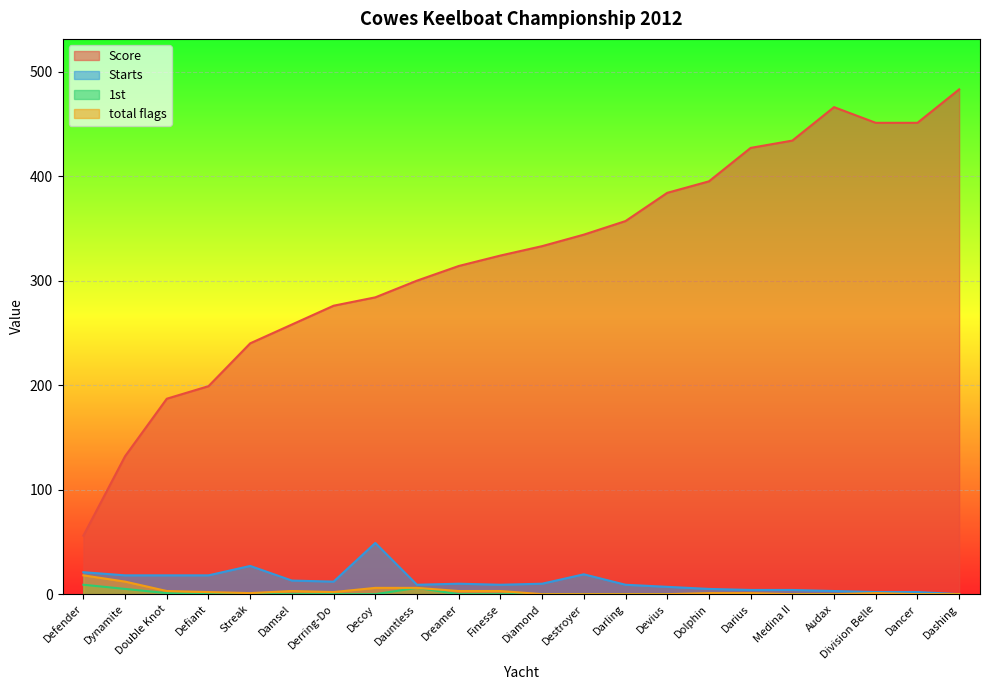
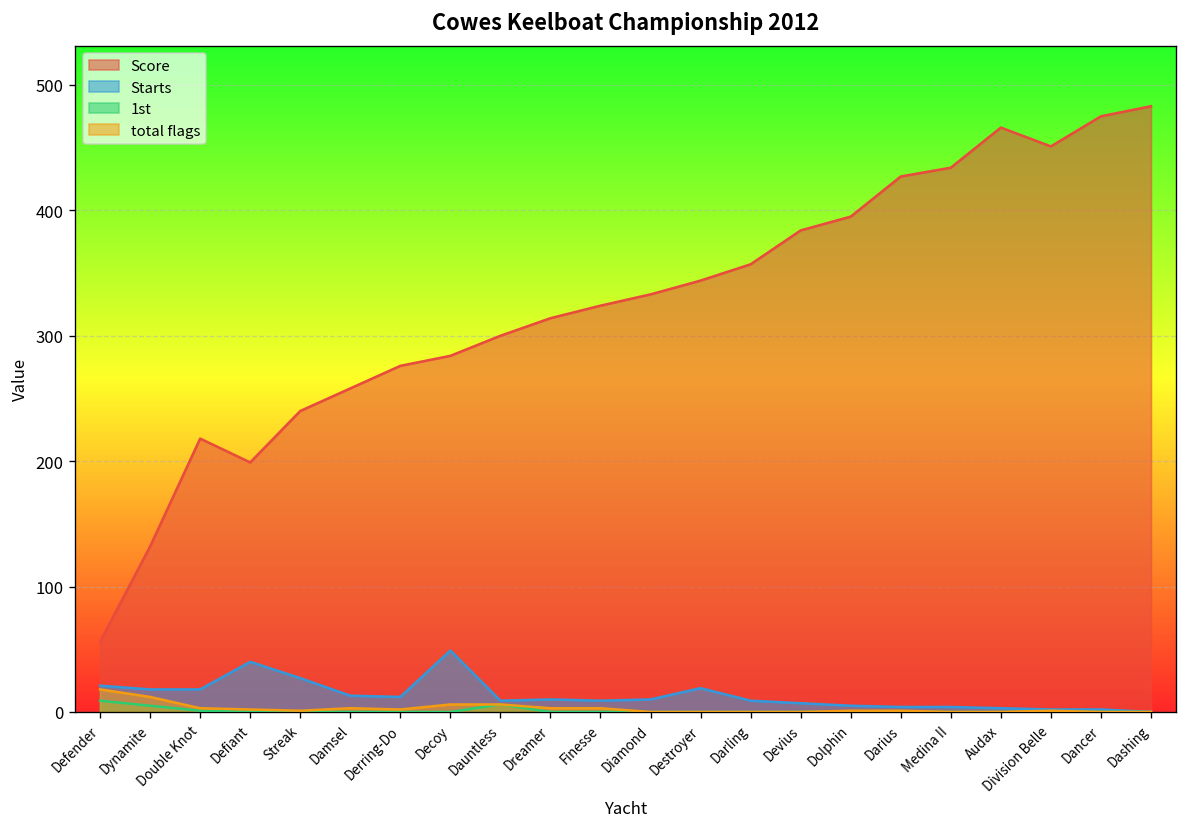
Score, Double Knot: 187 -> 218
Starts, Defiant: 18 -> 40
Score, Dancer: 451 -> 475
